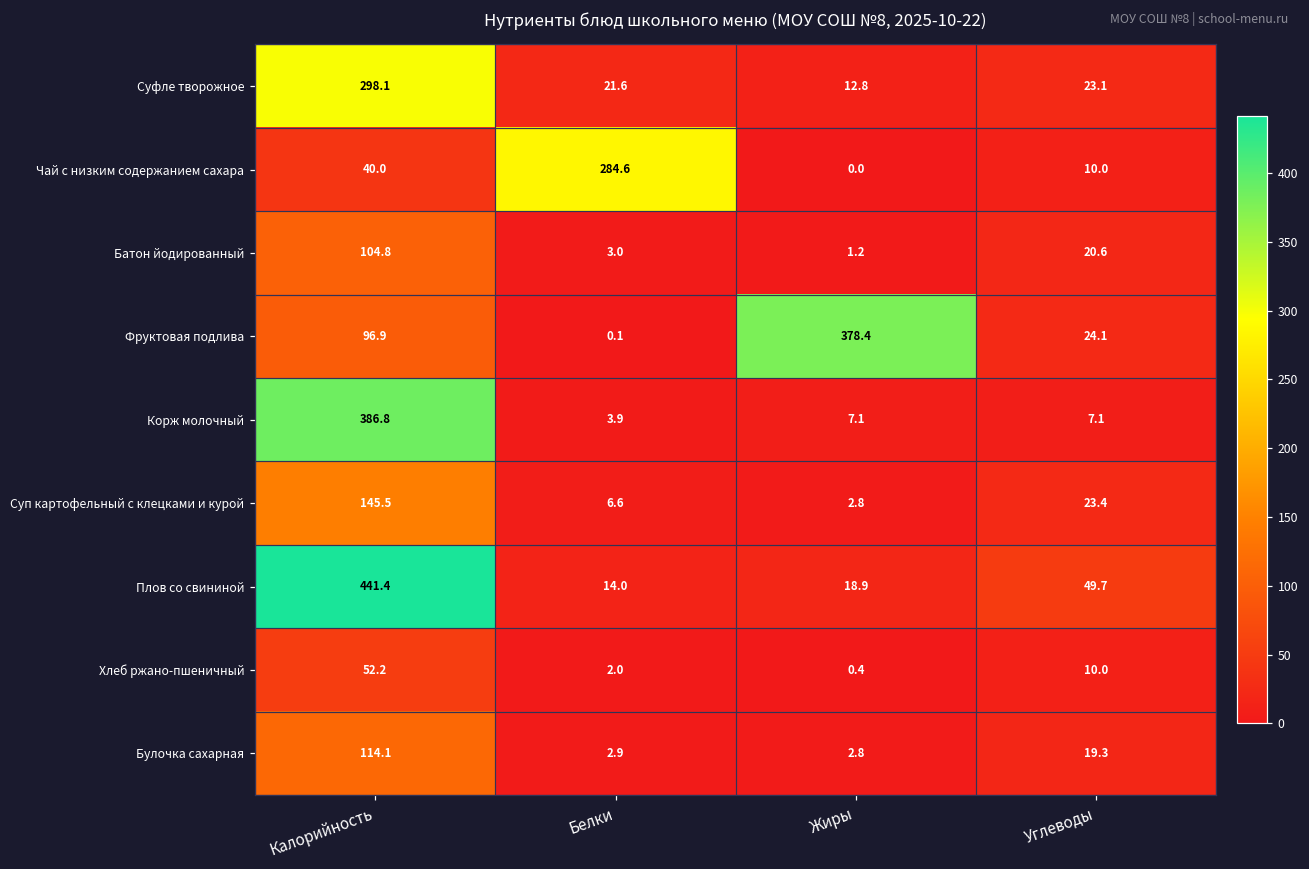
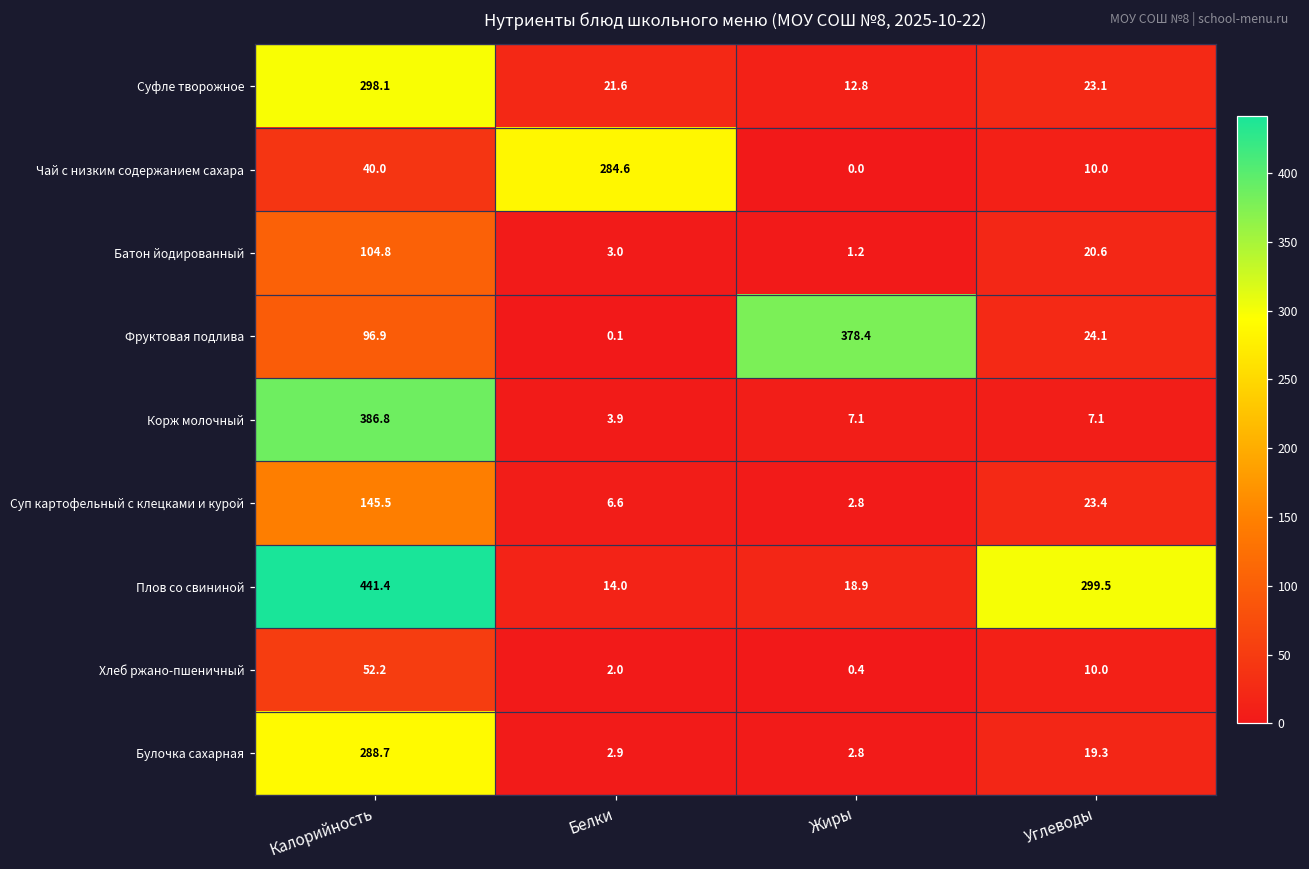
Плов со свининой, Углеводы: 49.7 -> 299.5
Булочка сахарная, Калорийность: 114.1 -> 288.7
